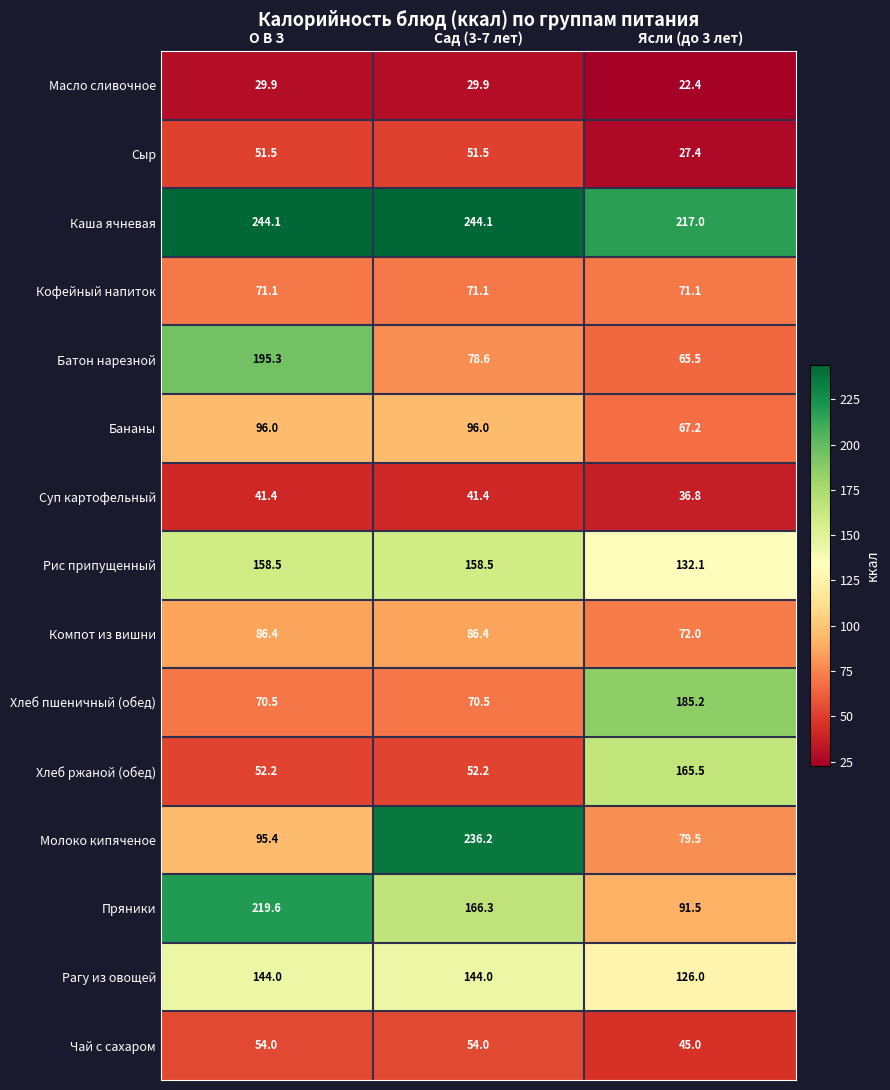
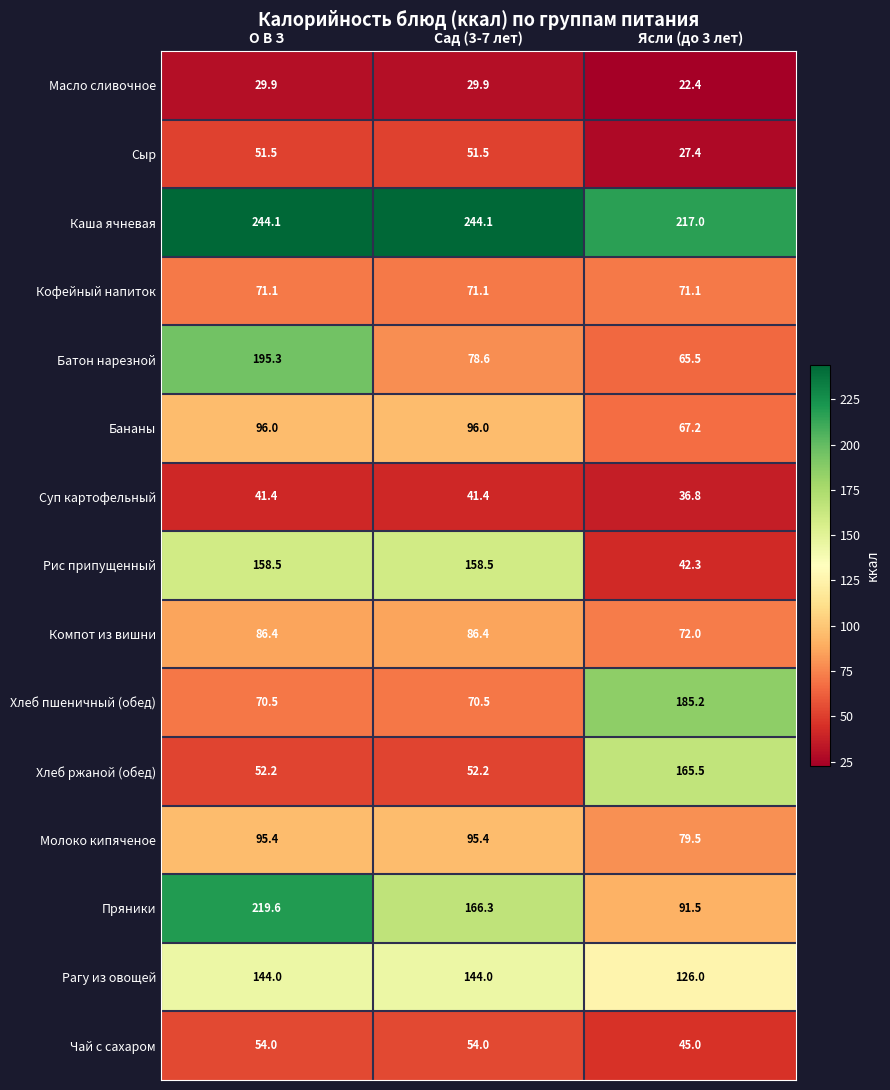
Рис припущенный, Ясли (до 3 лет): 132.1 -> 42.3
Молоко кипяченое, Сад (3-7 лет): 236.2 -> 95.4
